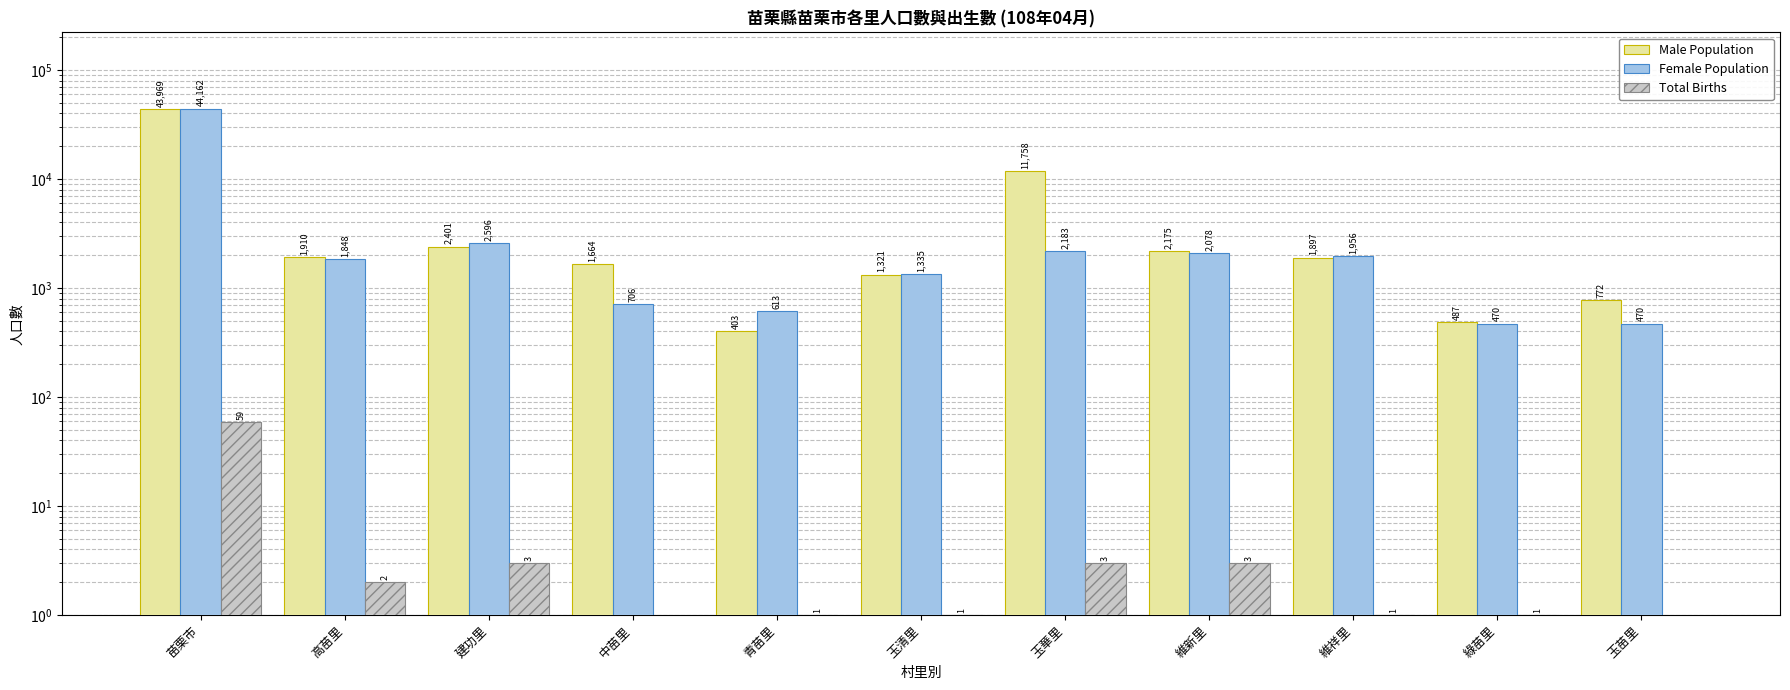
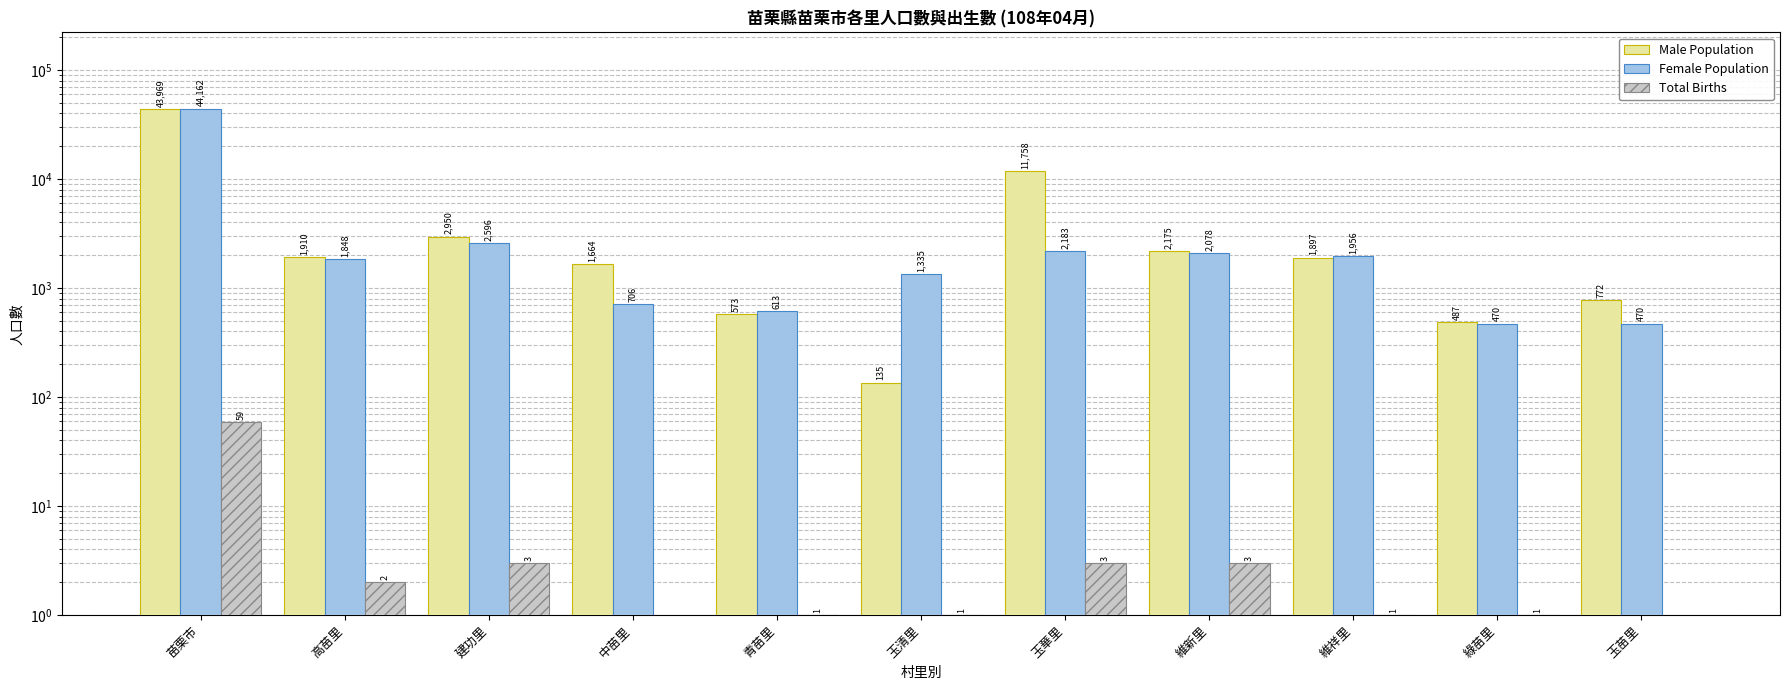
Male Population, 建功里: 2,401 -> 2,950
Male Population, 青苗里: 403 -> 573
Male Population, 玉清里: 1,321 -> 135
